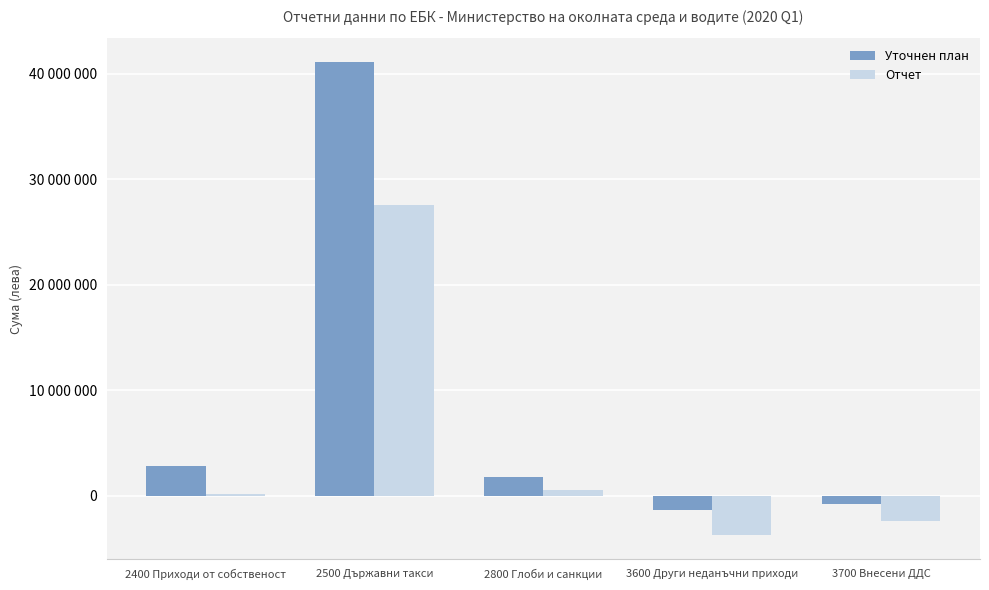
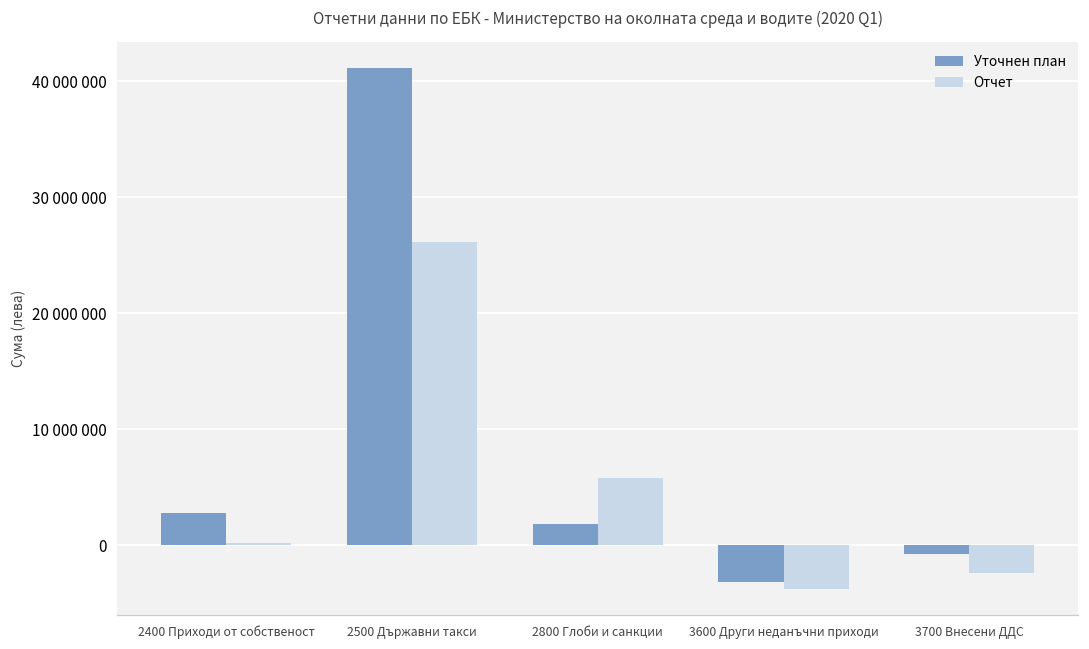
Отчет, 2500 Държавни такси: 27600000 -> 26100000
Отчет, 2800 Глоби и санкции: 500000 -> 5800000
Уточнен план, 3600 Други неданъчни приходи: -1400000 -> -3200000
